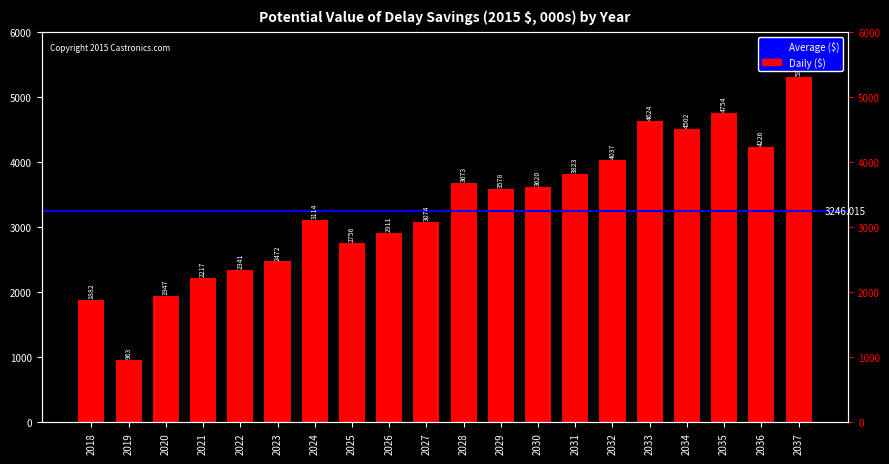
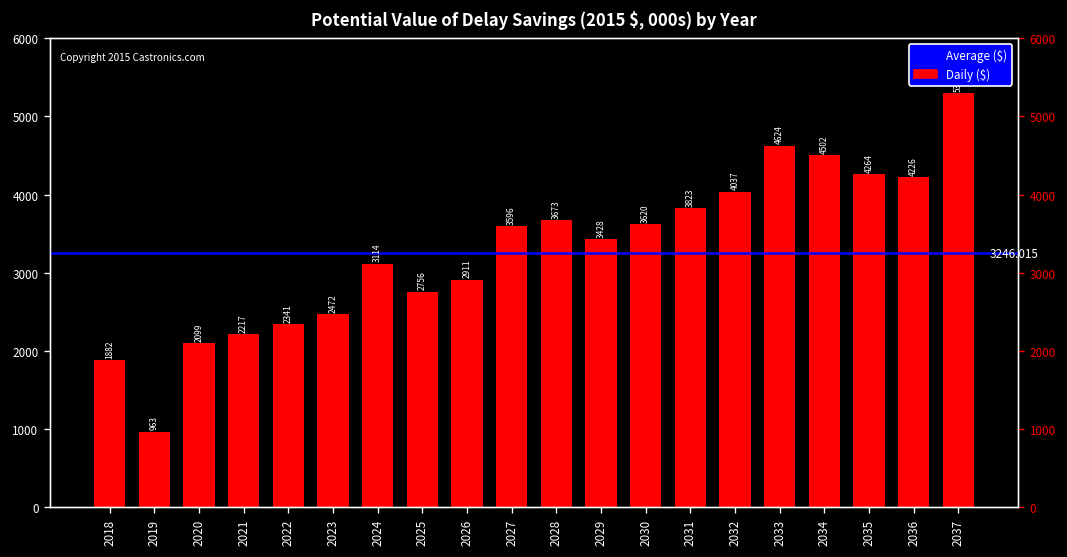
2020: 1947 -> 2099
2027: 3074 -> 3596
2029: 3578 -> 3428
2035: 4754 -> 4264
